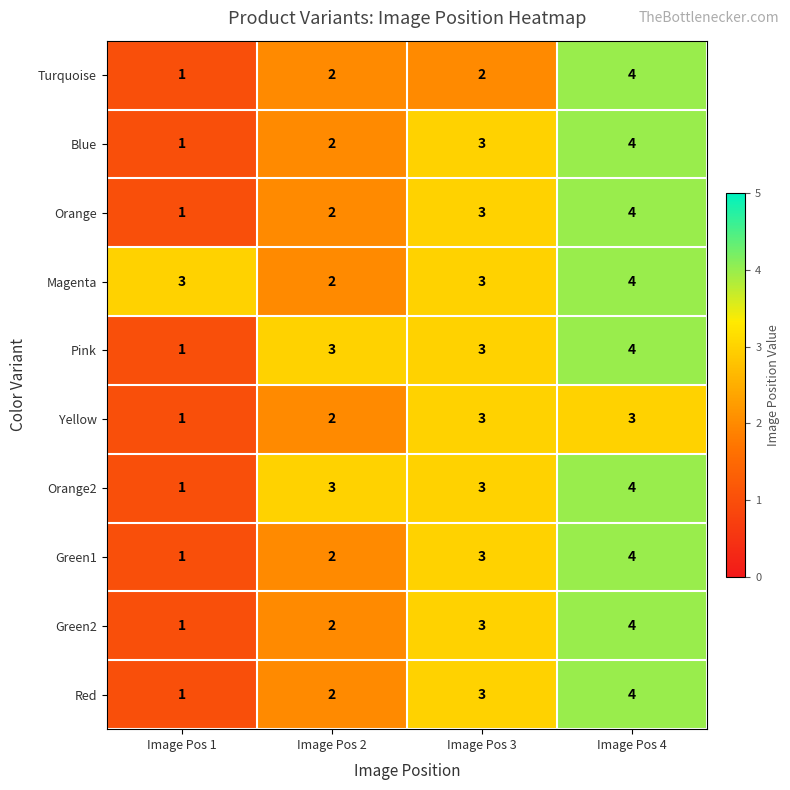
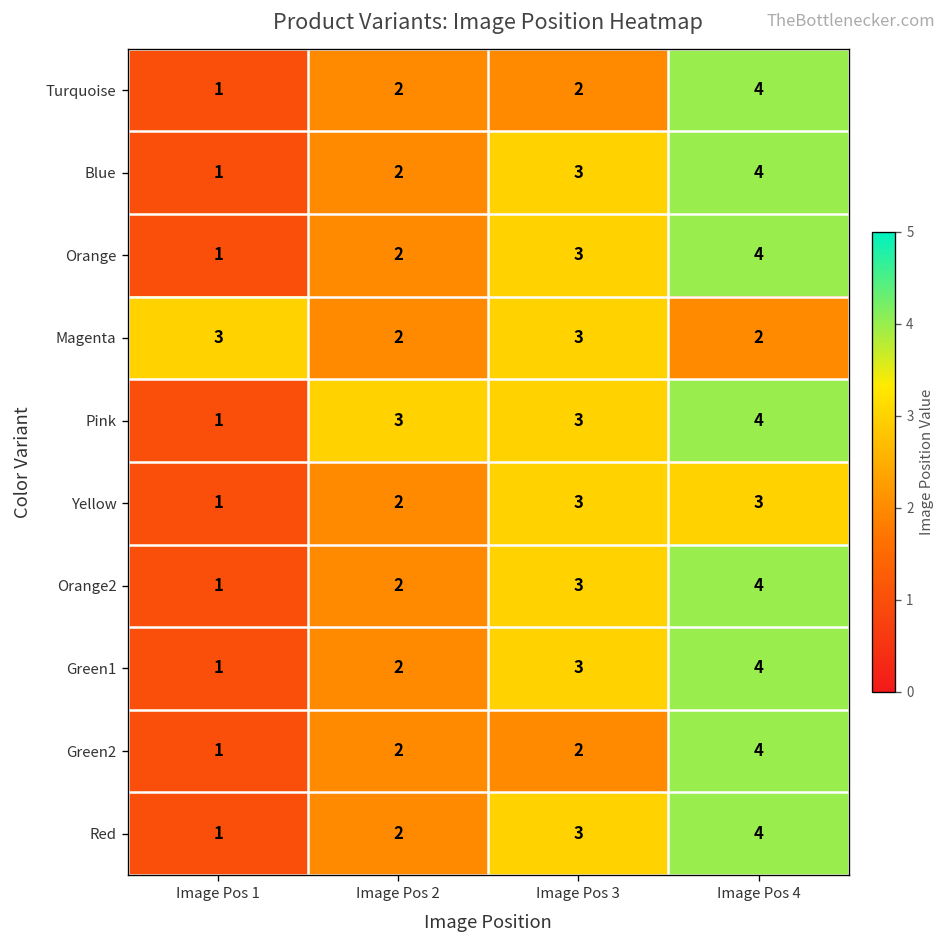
Magenta, Image Pos 4: 4 -> 2
Orange2, Image Pos 2: 3 -> 2
Green2, Image Pos 3: 3 -> 2
